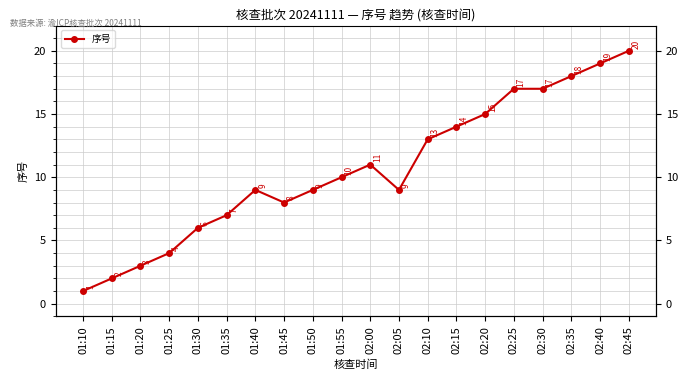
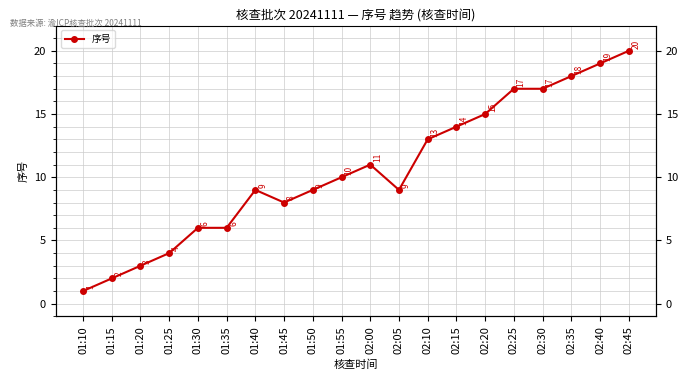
01:35: 7 -> 6
